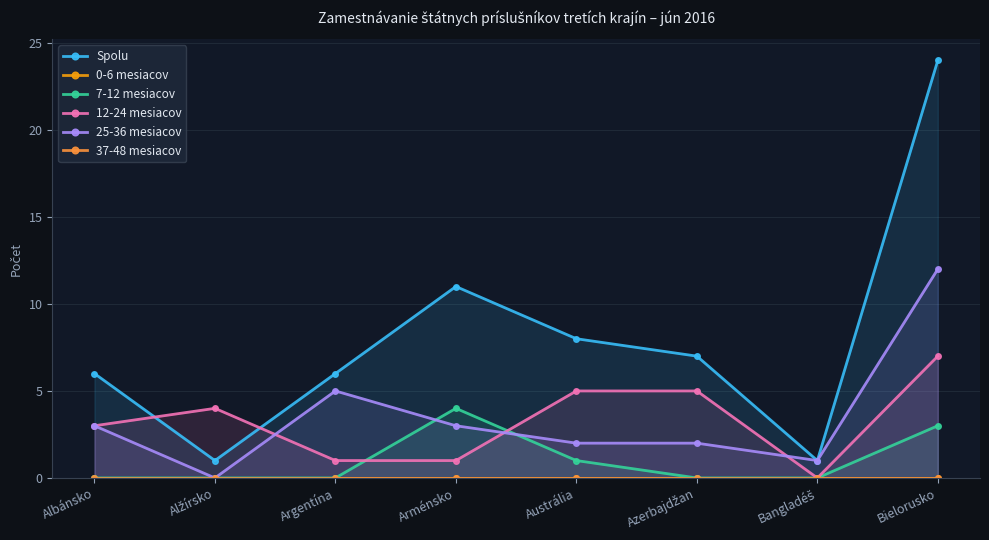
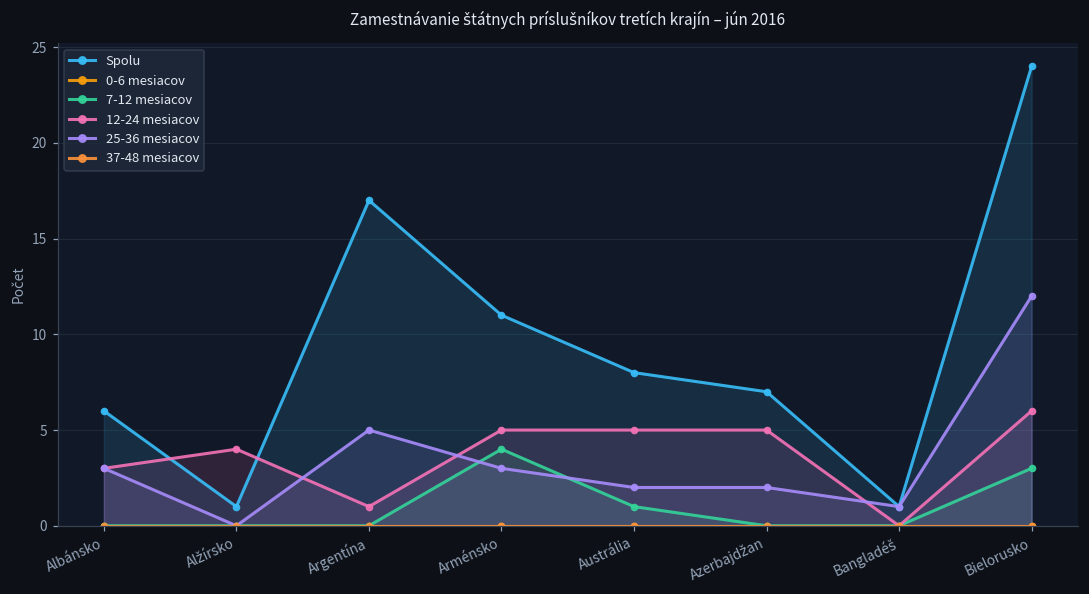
Spolu, Argentína: 6 -> 17
12-24 mesiacov, Arménsko: 1 -> 5
12-24 mesiacov, Bielorusko: 7 -> 6
